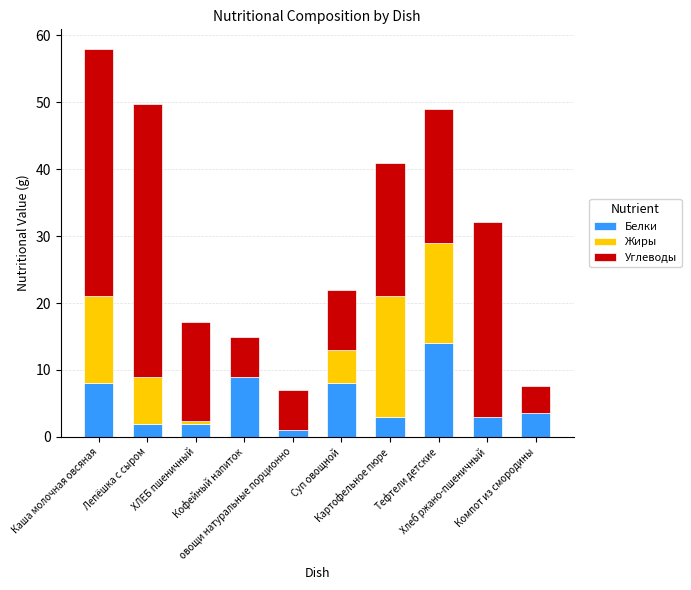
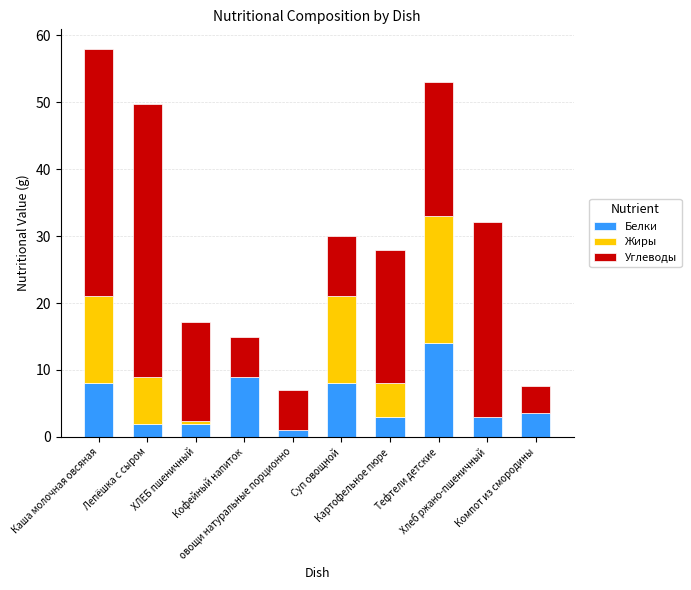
Жиры, Суп овощной: 5 -> 13
Жиры, Картофельное пюре: 18 -> 5
Жиры, Тефтели детские: 15 -> 19
